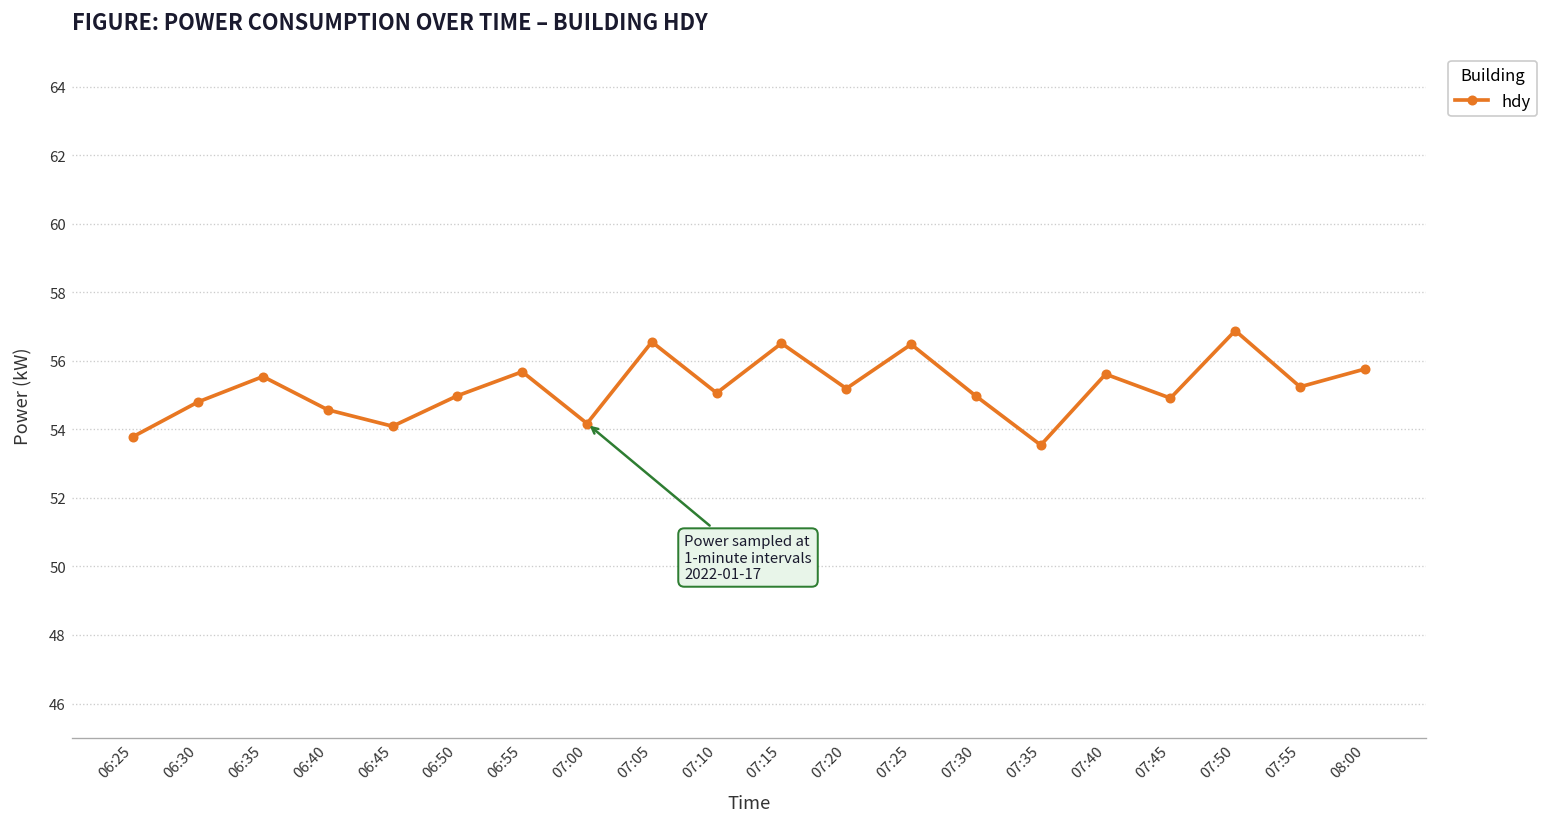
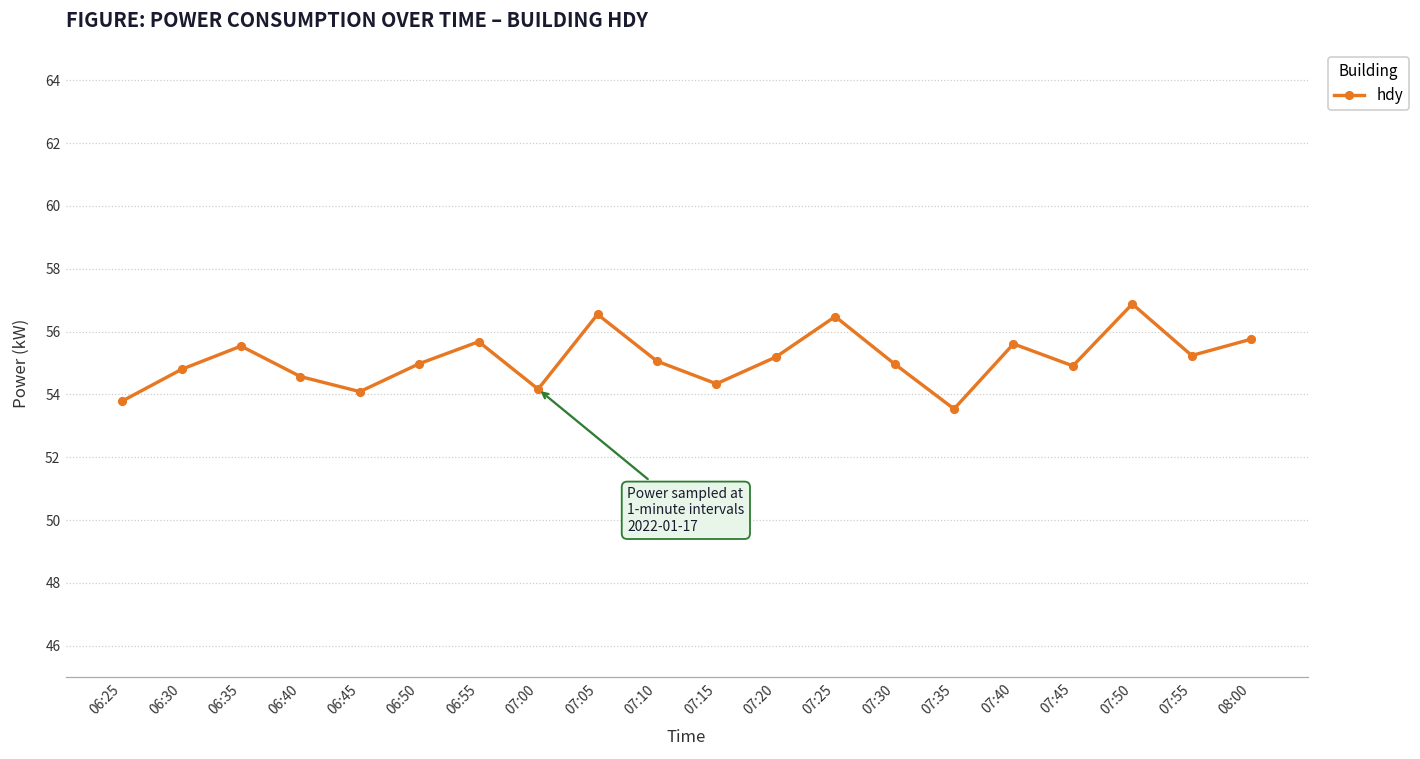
07:15: 56.5 -> 54.3
